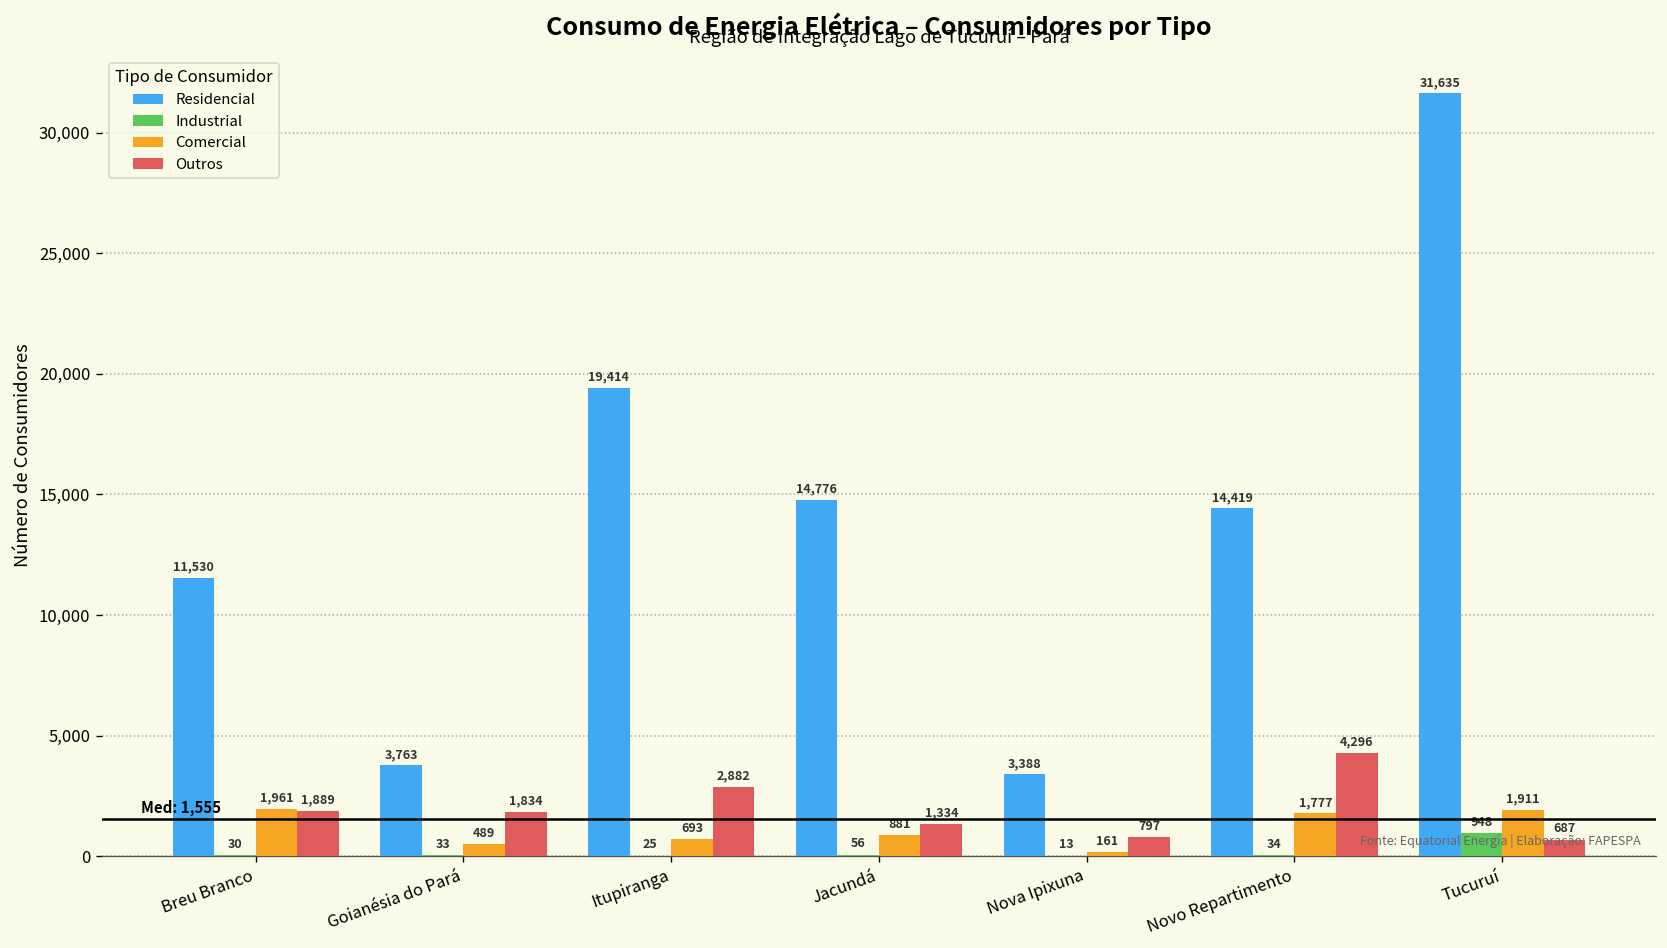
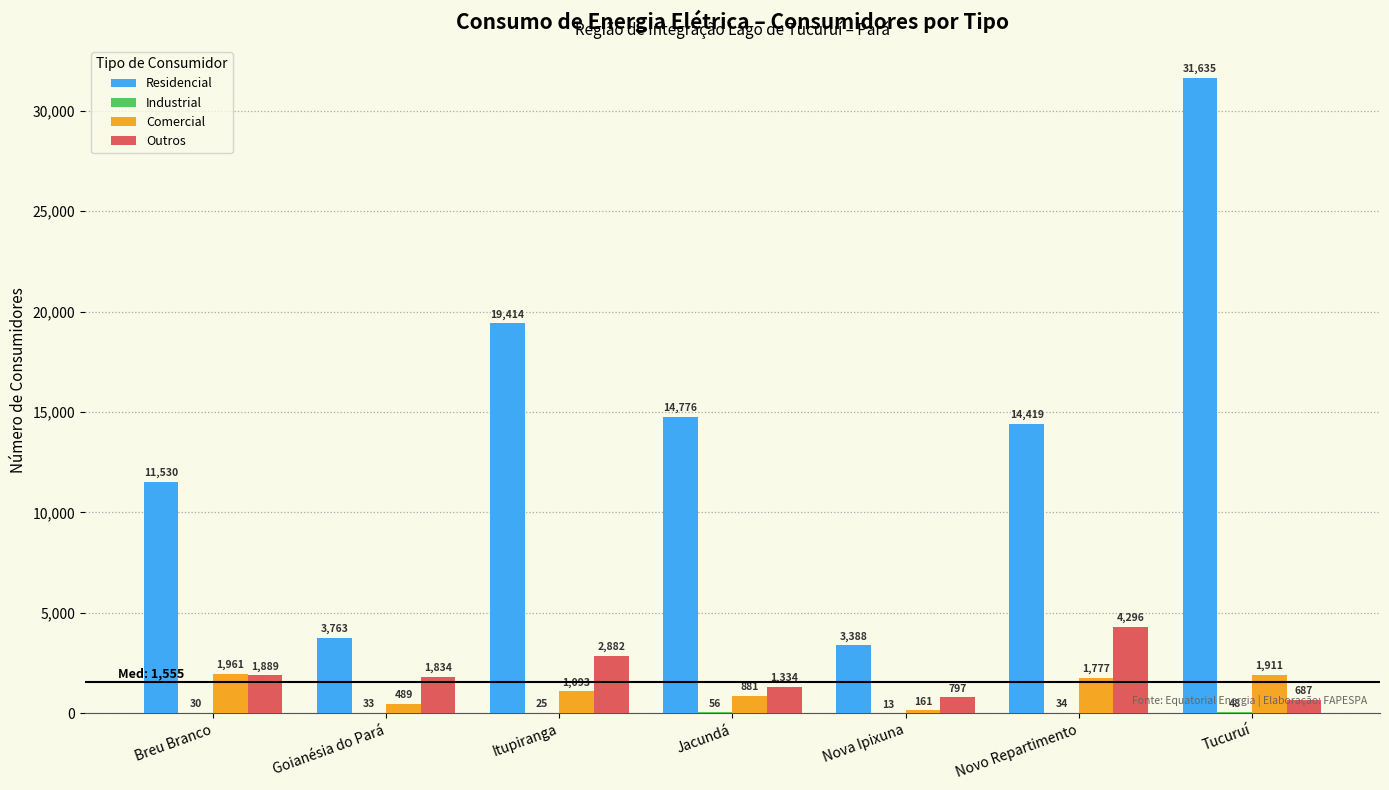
Comercial, Itupiranga: 693 -> 1,093
Industrial, Tucuruí: 948 -> 48
